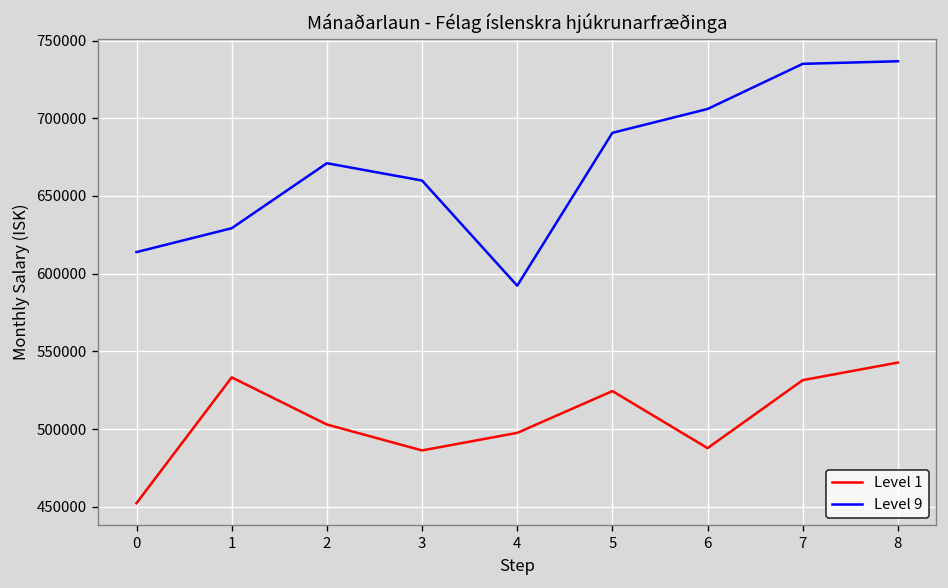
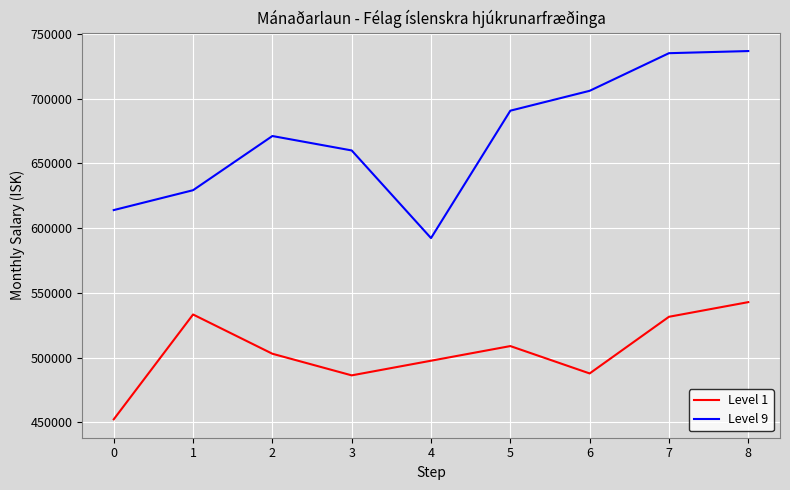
Level 1, 5: 524000 -> 509000
